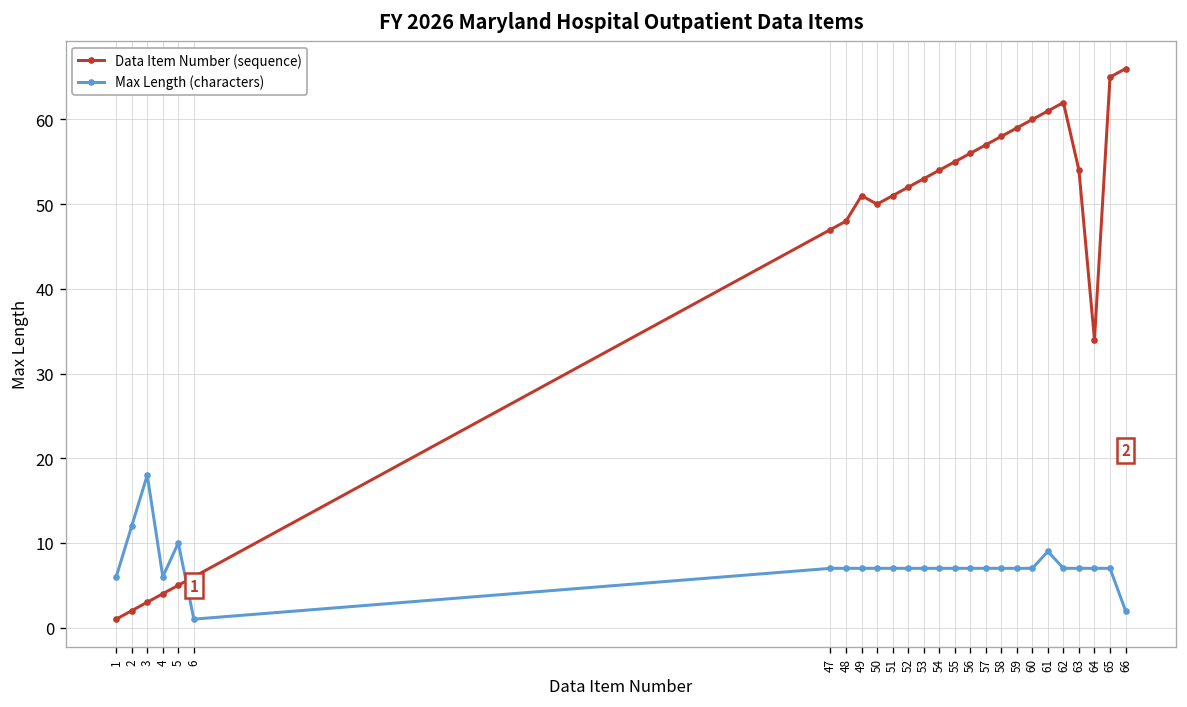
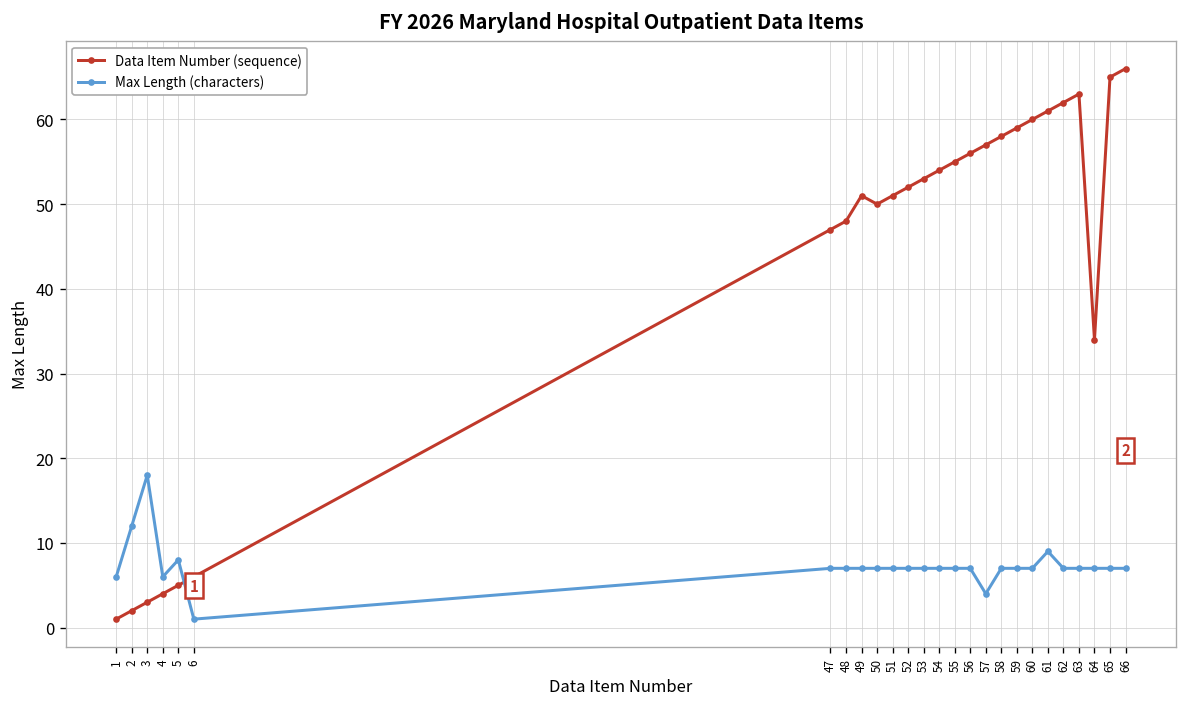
Max Length (characters), 5: 10 -> 8
Max Length (characters), 57: 7 -> 4
Data Item Number (sequence), 63: 54 -> 63
Max Length (characters), 66: 2 -> 7
